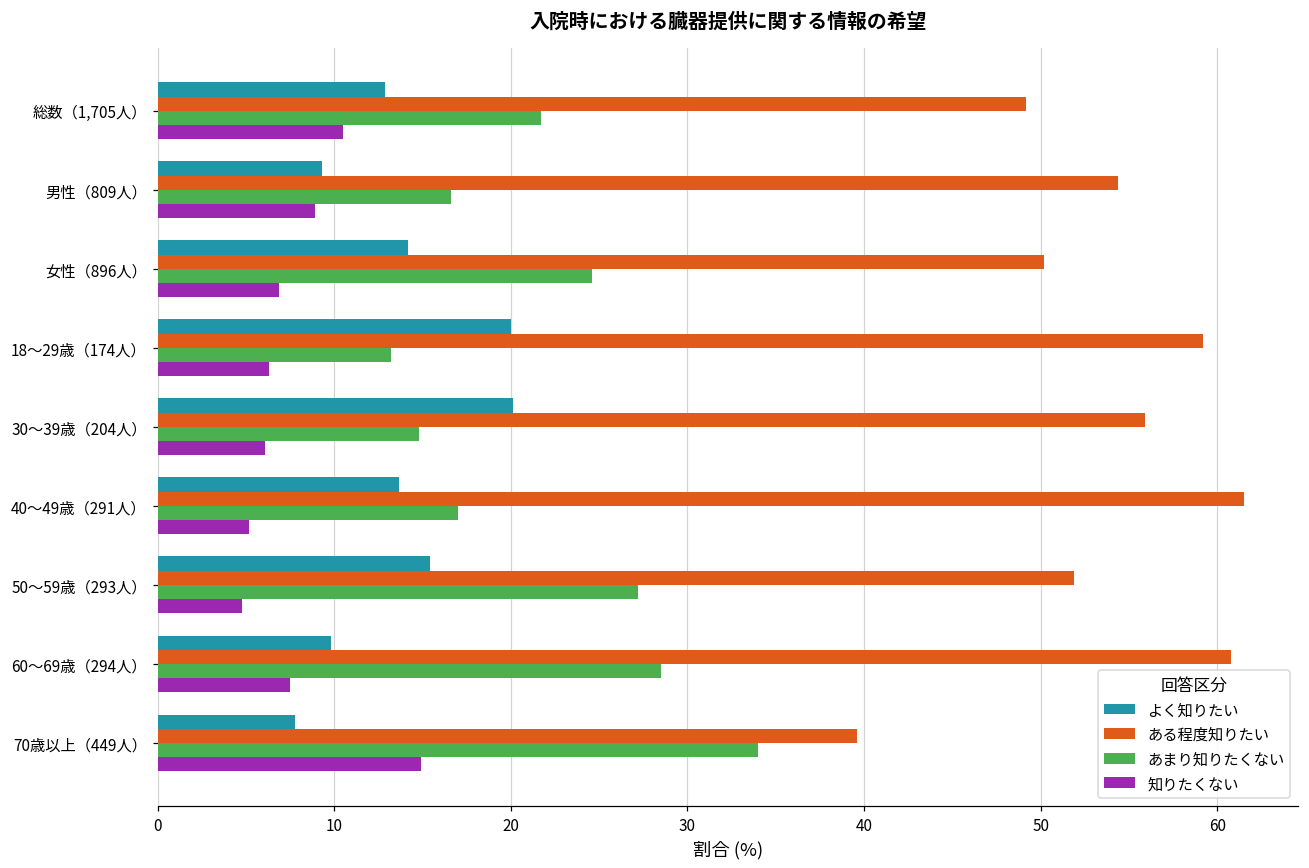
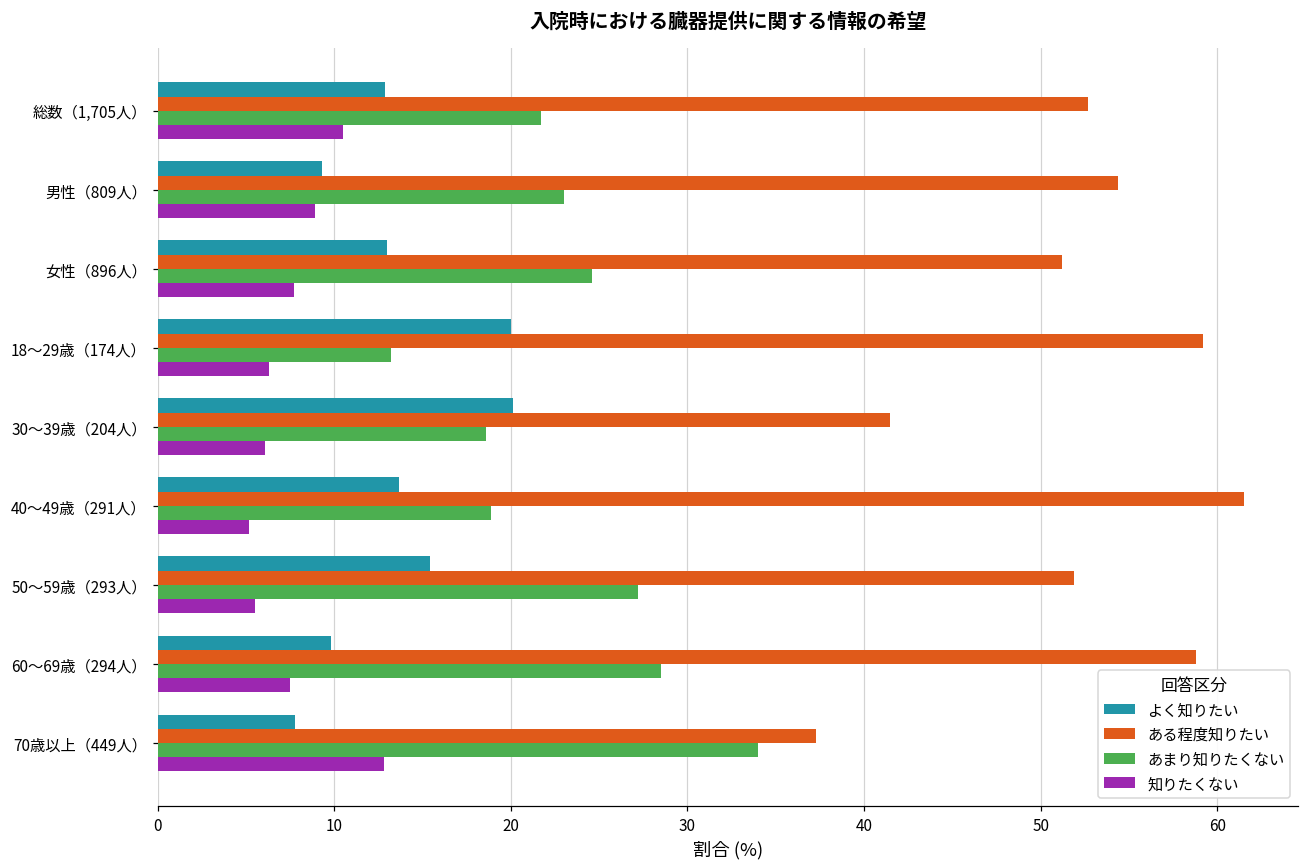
ある程度知りたい, 総数（1,705人）: 49.2 -> 52.7
あまり知りたくない, 男性（809人）: 16.6 -> 23.0
よく知りたい, 女性（896人）: 14.2 -> 13.0
ある程度知りたい, 女性（896人）: 50.2 -> 51.2
知りたくない, 女性（896人）: 6.9 -> 7.7
ある程度知りたい, 30～39歳（204人）: 55.9 -> 41.5
あまり知りたくない, 30～39歳（204人）: 14.8 -> 18.6
あまり知りたくない, 40～49歳（291人）: 17.0 -> 18.9
知りたくない, 50～59歳（293人）: 4.8 -> 5.5
ある程度知りたい, 60～69歳（294人）: 60.8 -> 58.8
ある程度知りたい, 70歳以上（449人）: 39.6 -> 37.3
知りたくない, 70歳以上（449人）: 14.9 -> 12.8
